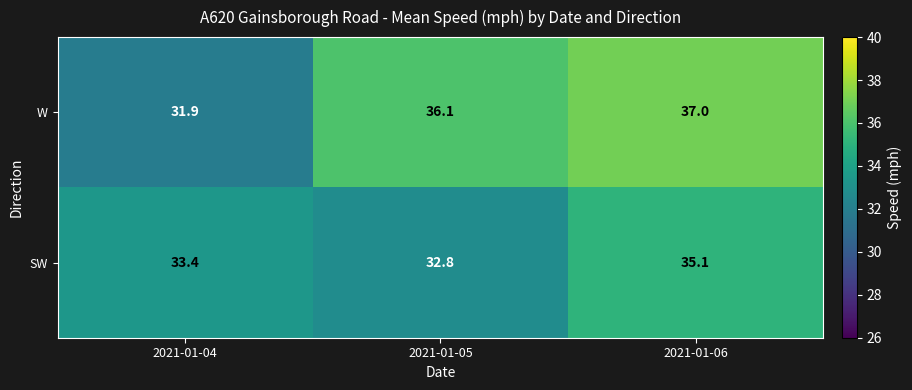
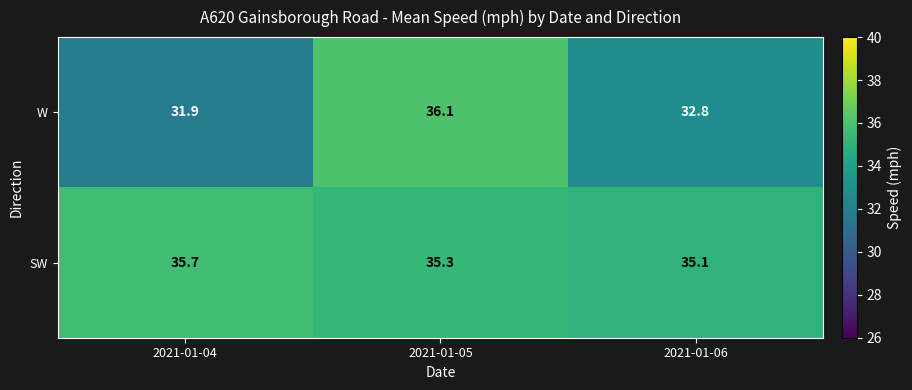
W, 2021-01-06: 37.0 -> 32.8
SW, 2021-01-04: 33.4 -> 35.7
SW, 2021-01-05: 32.8 -> 35.3
